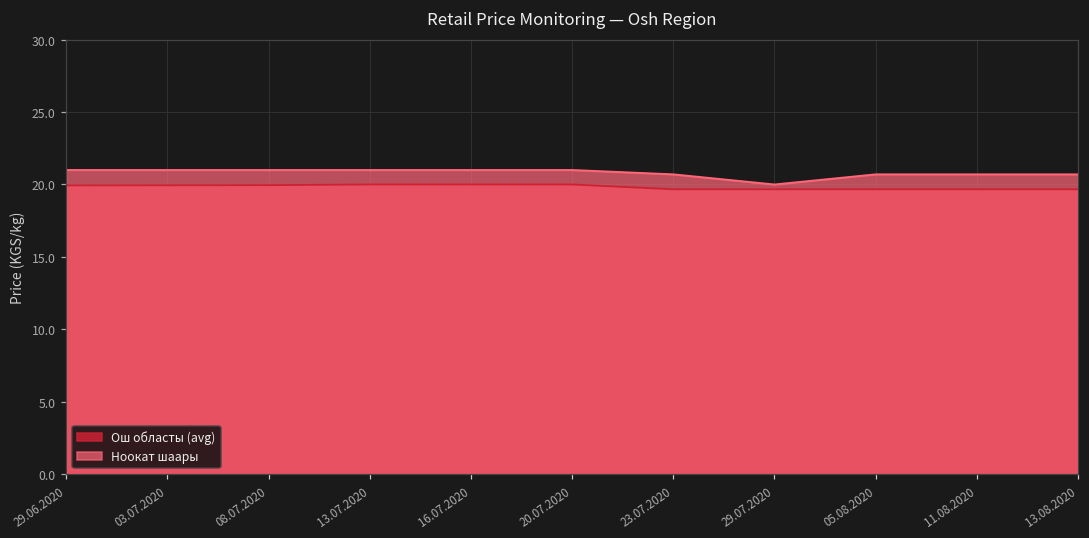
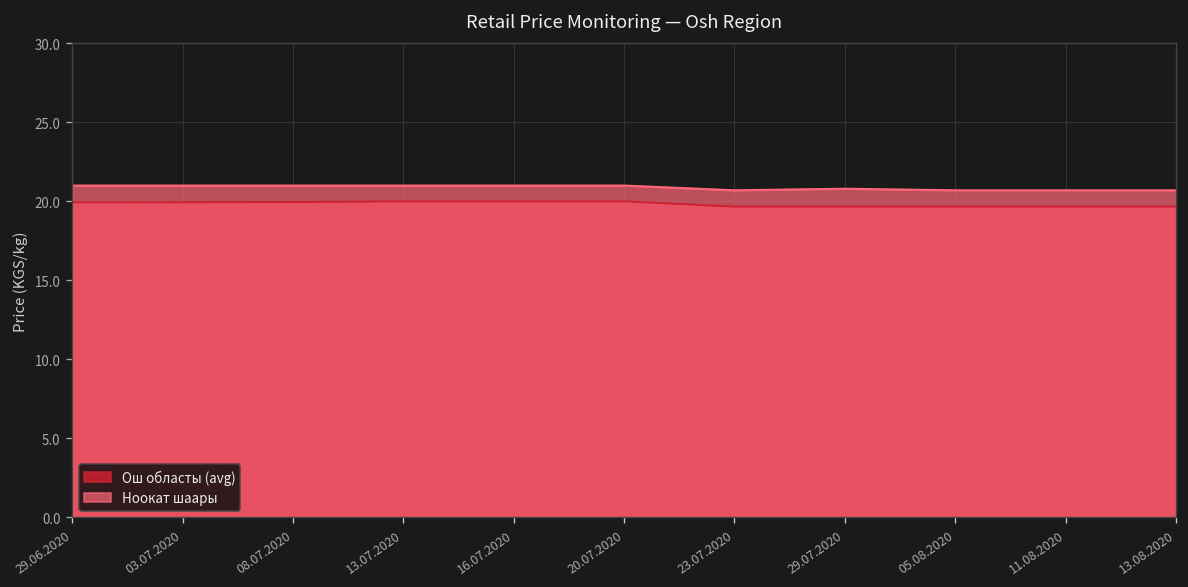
Ноокат шаары, 29.07.2020: 20.0 -> 20.8
